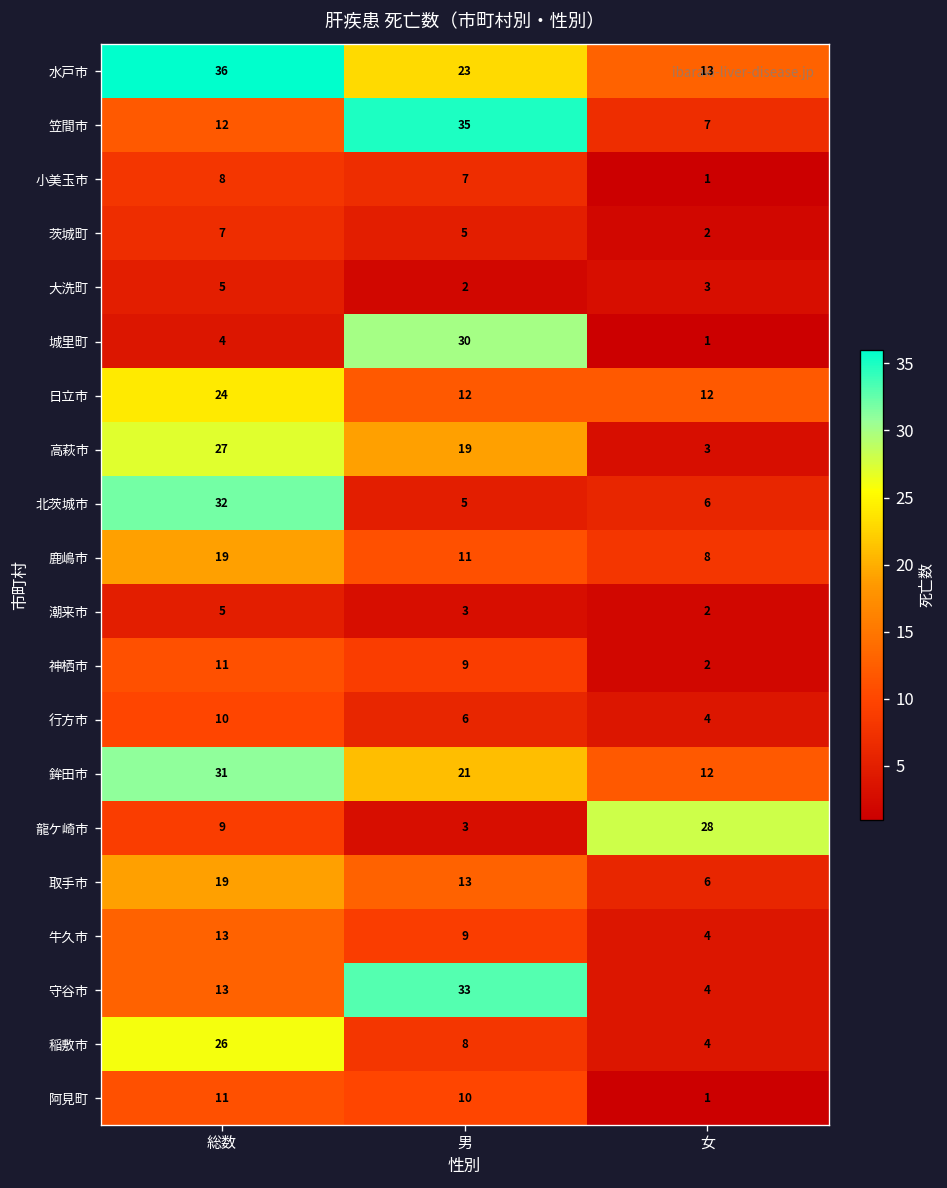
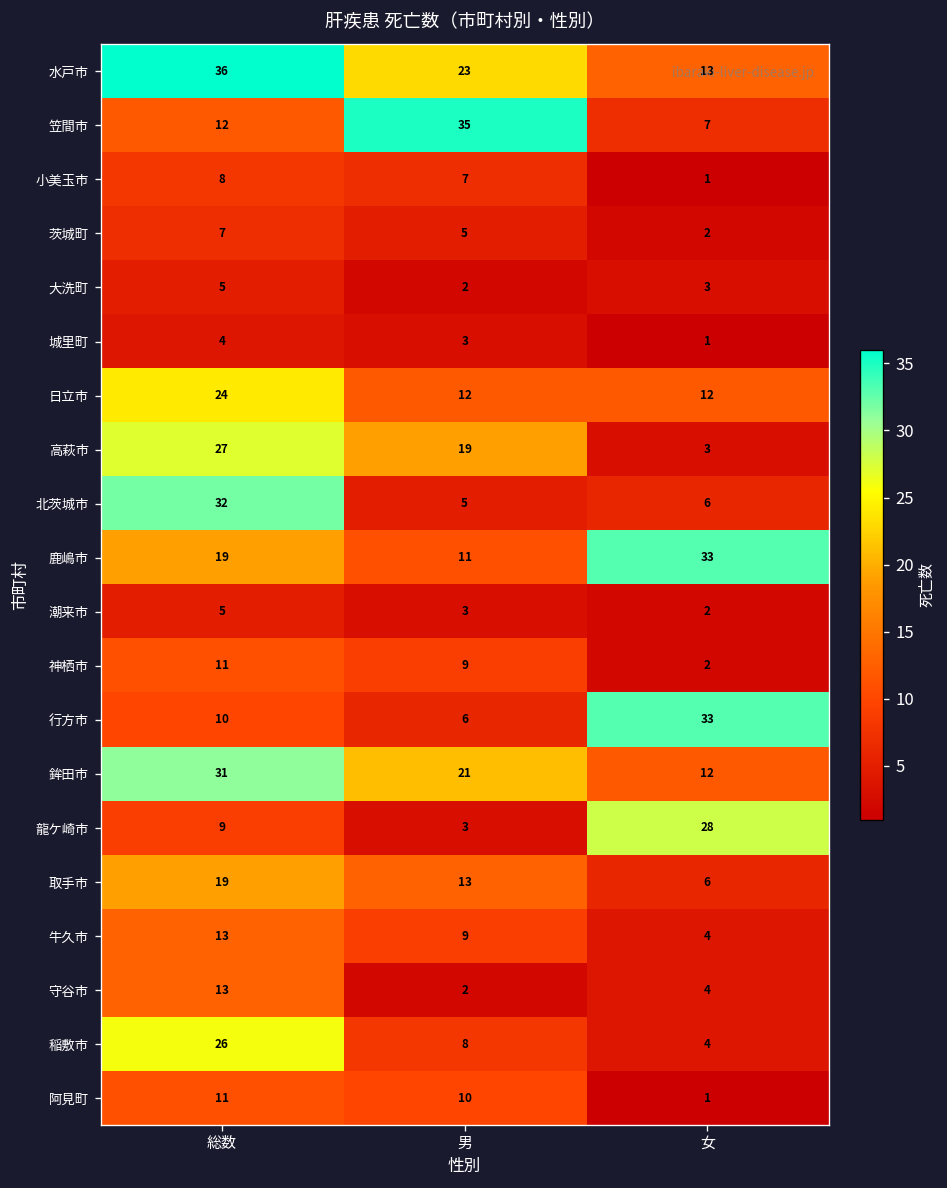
城里町, 男: 30 -> 3
鹿嶋市, 女: 8 -> 33
行方市, 女: 4 -> 33
守谷市, 男: 33 -> 2
